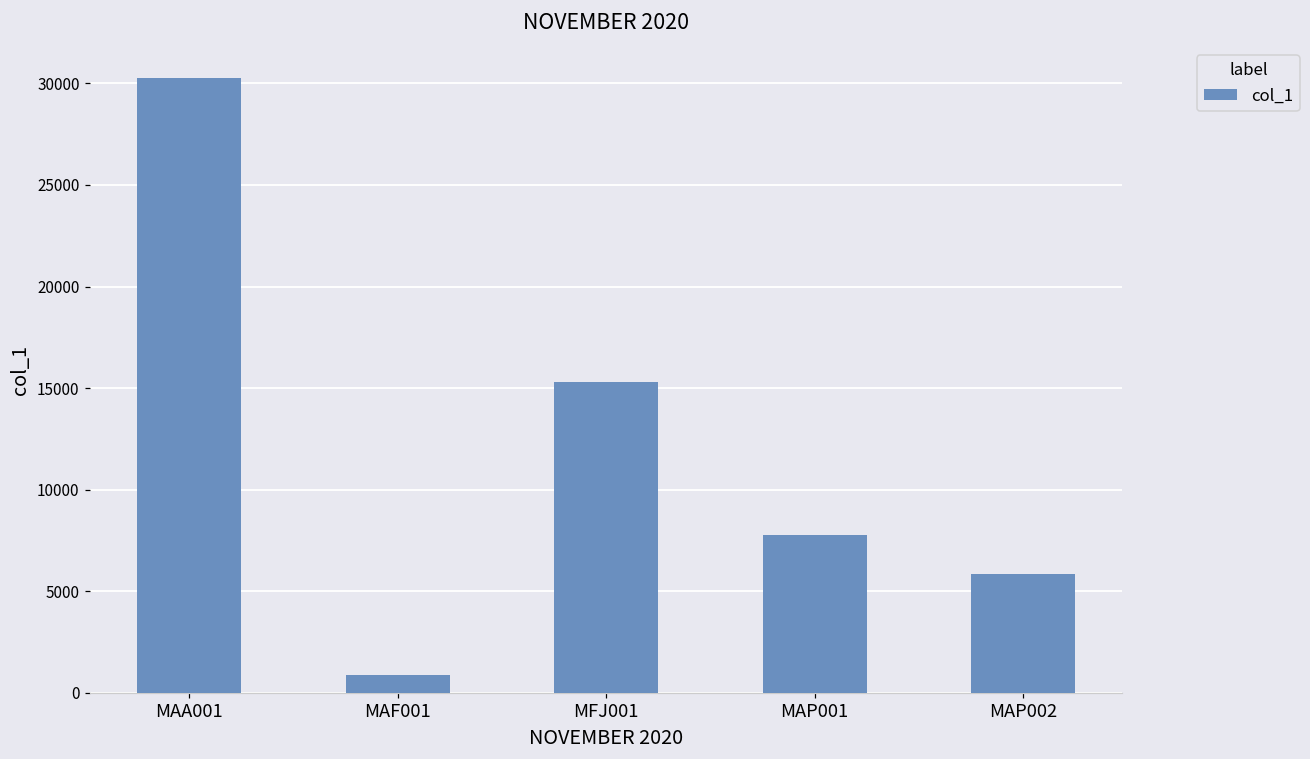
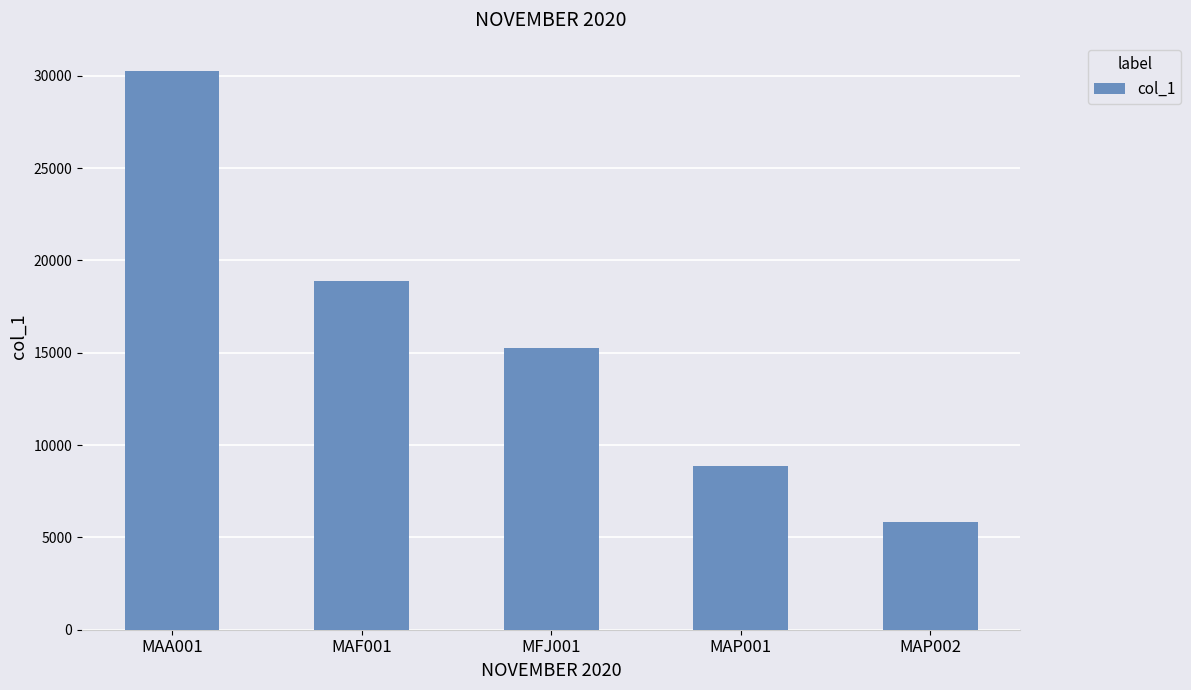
MAF001: 900 -> 18900
MAP001: 7800 -> 8900
